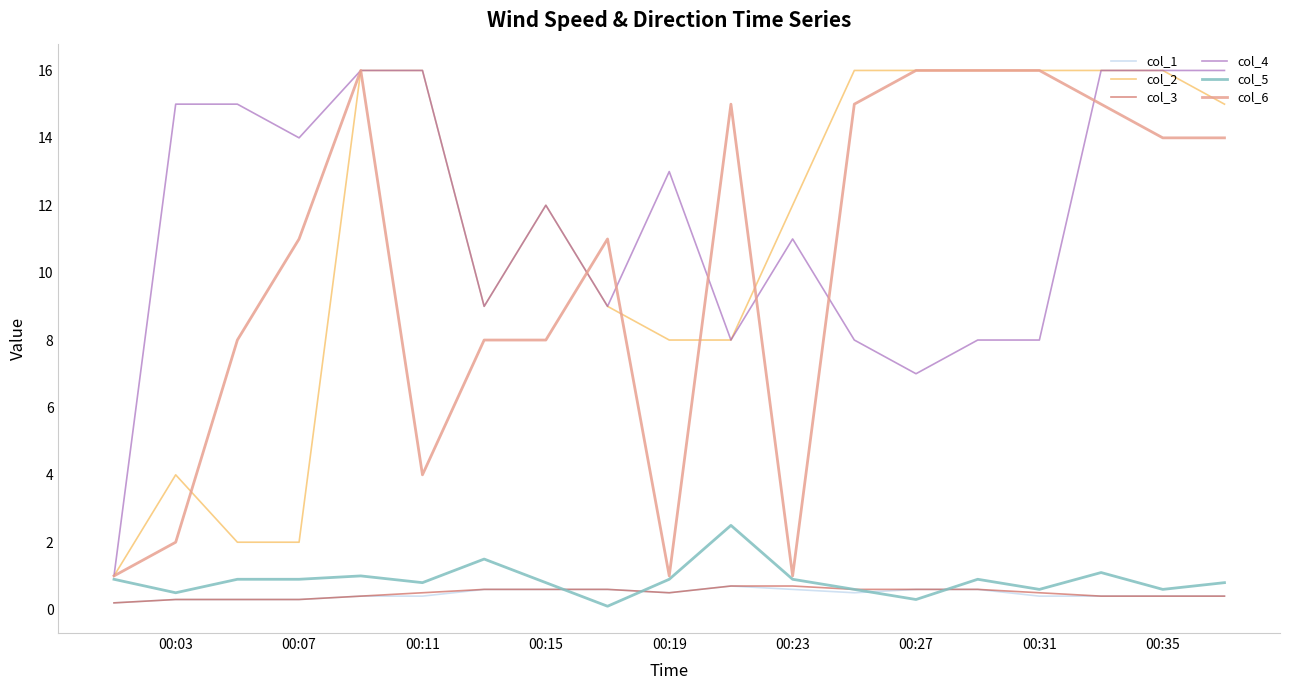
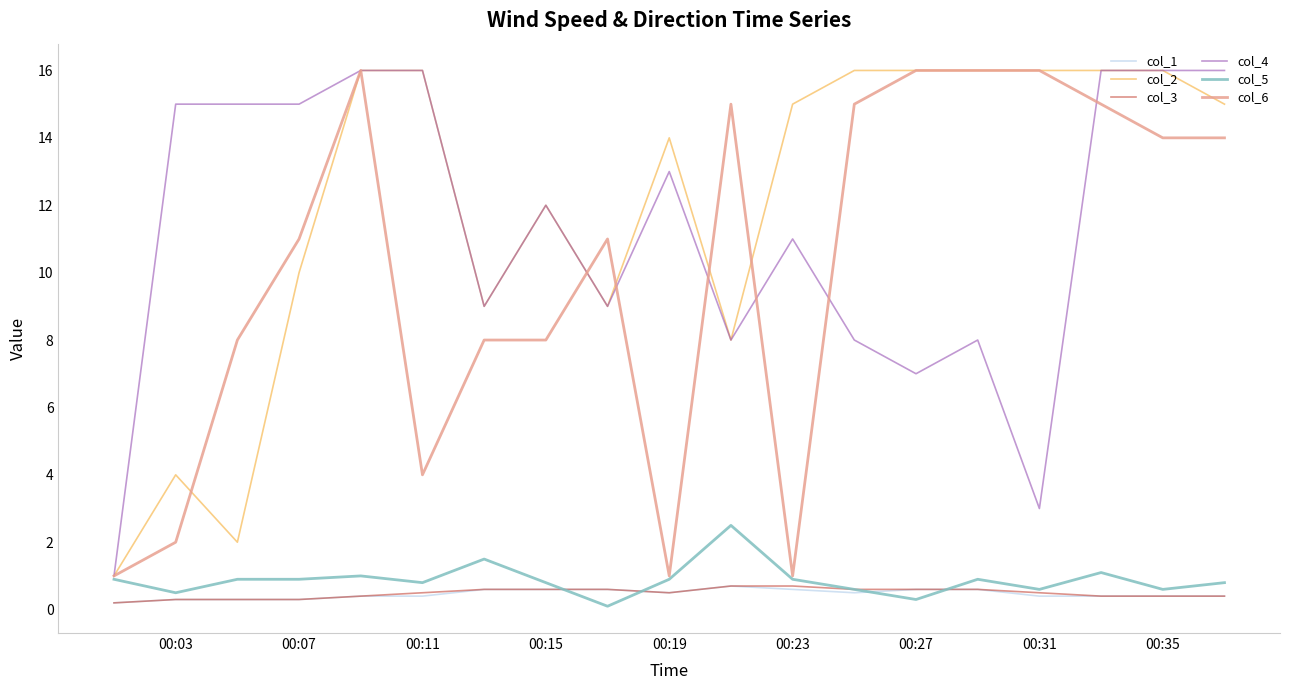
col_2, 00:07: 2 -> 10
col_4, 00:07: 14 -> 15
col_2, 00:19: 8 -> 14
col_2, 00:23: 12 -> 15
col_4, 00:31: 8 -> 3
